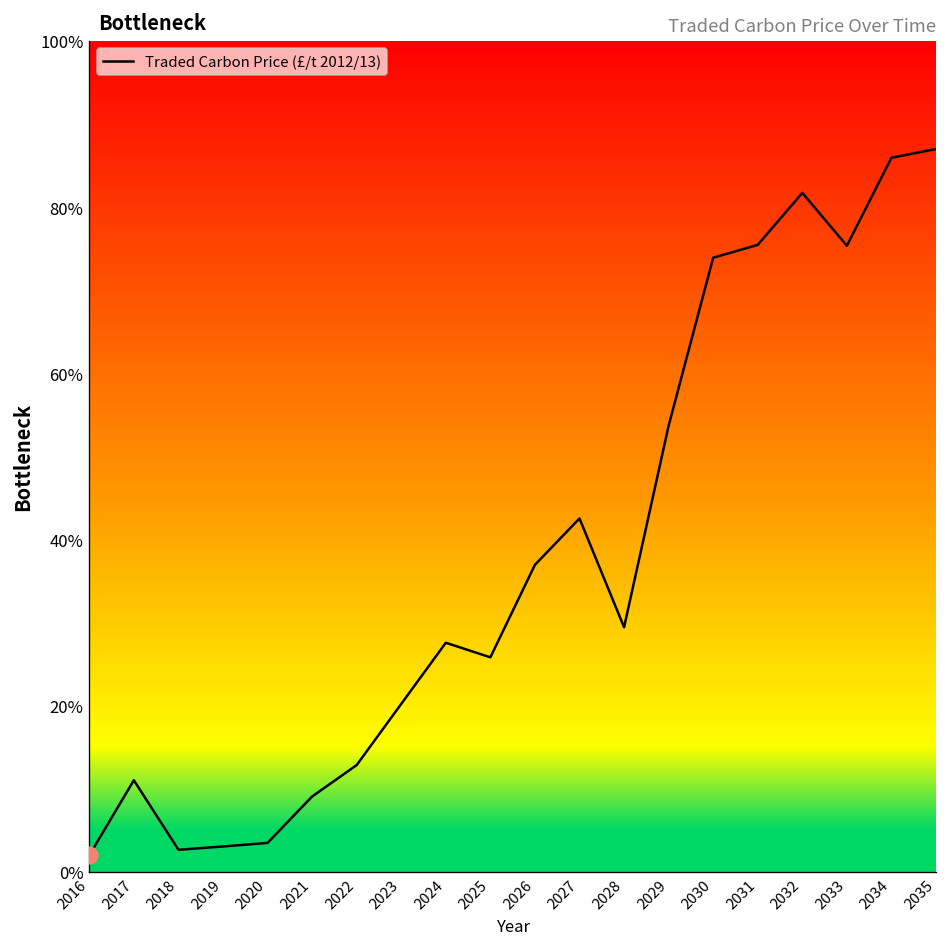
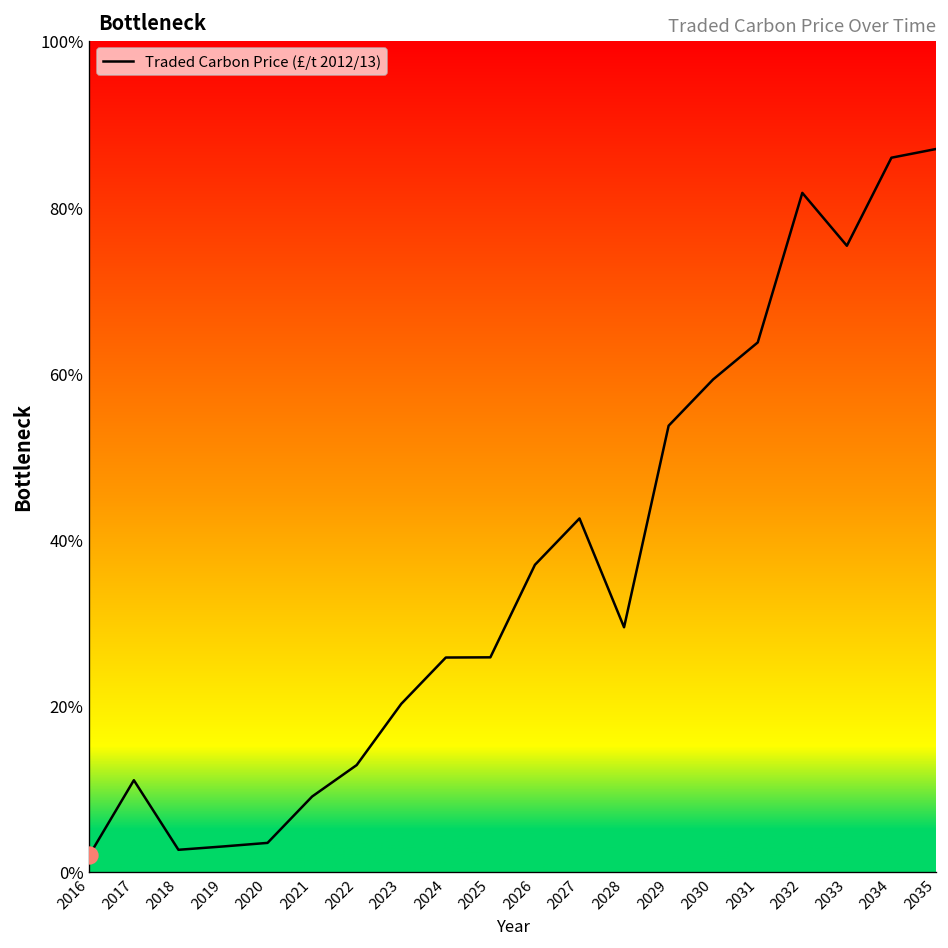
Traded Carbon Price (£/t 2012/13), 2024: 28% -> 26%
Traded Carbon Price (£/t 2012/13), 2030: 74% -> 59%
Traded Carbon Price (£/t 2012/13), 2031: 75% -> 64%
